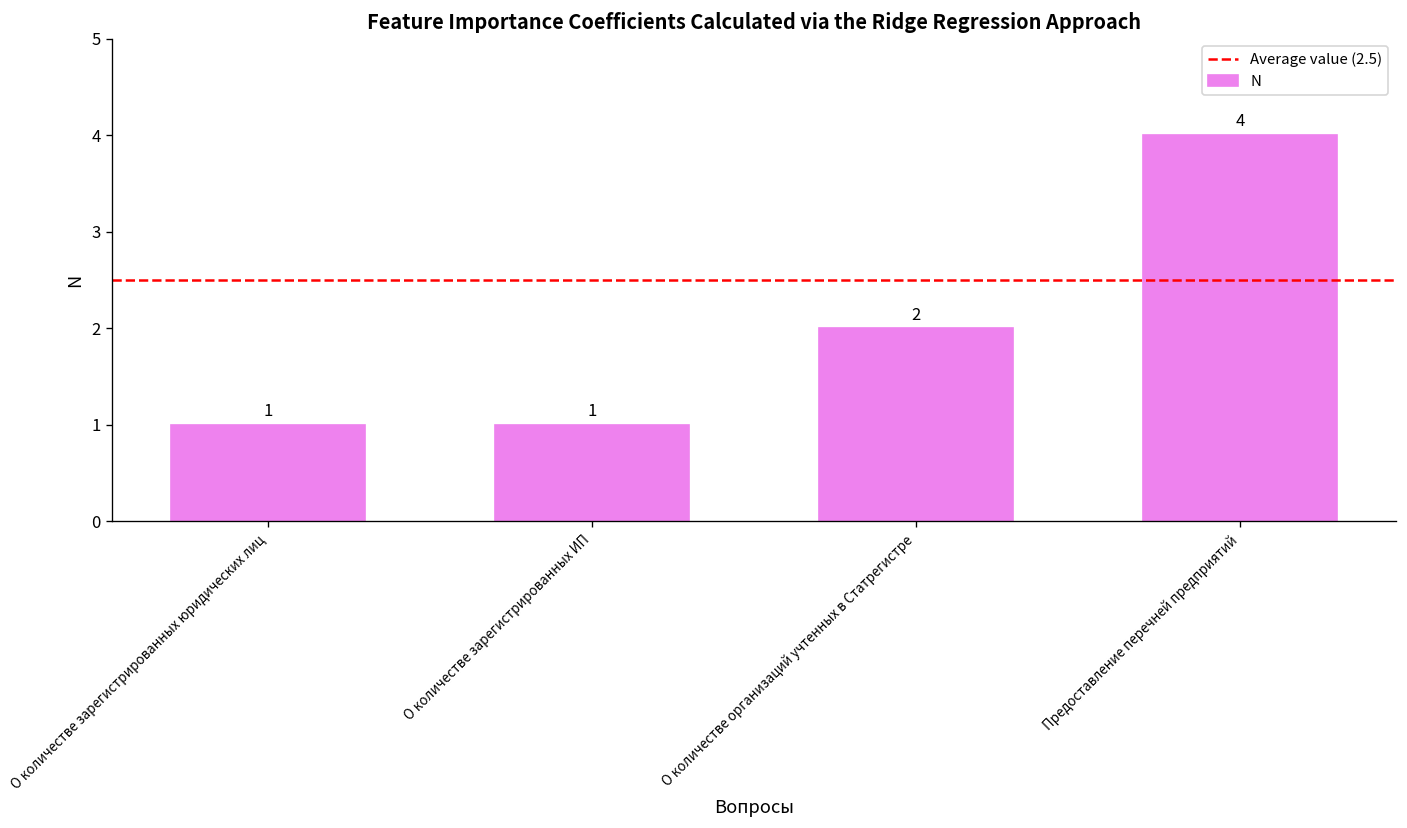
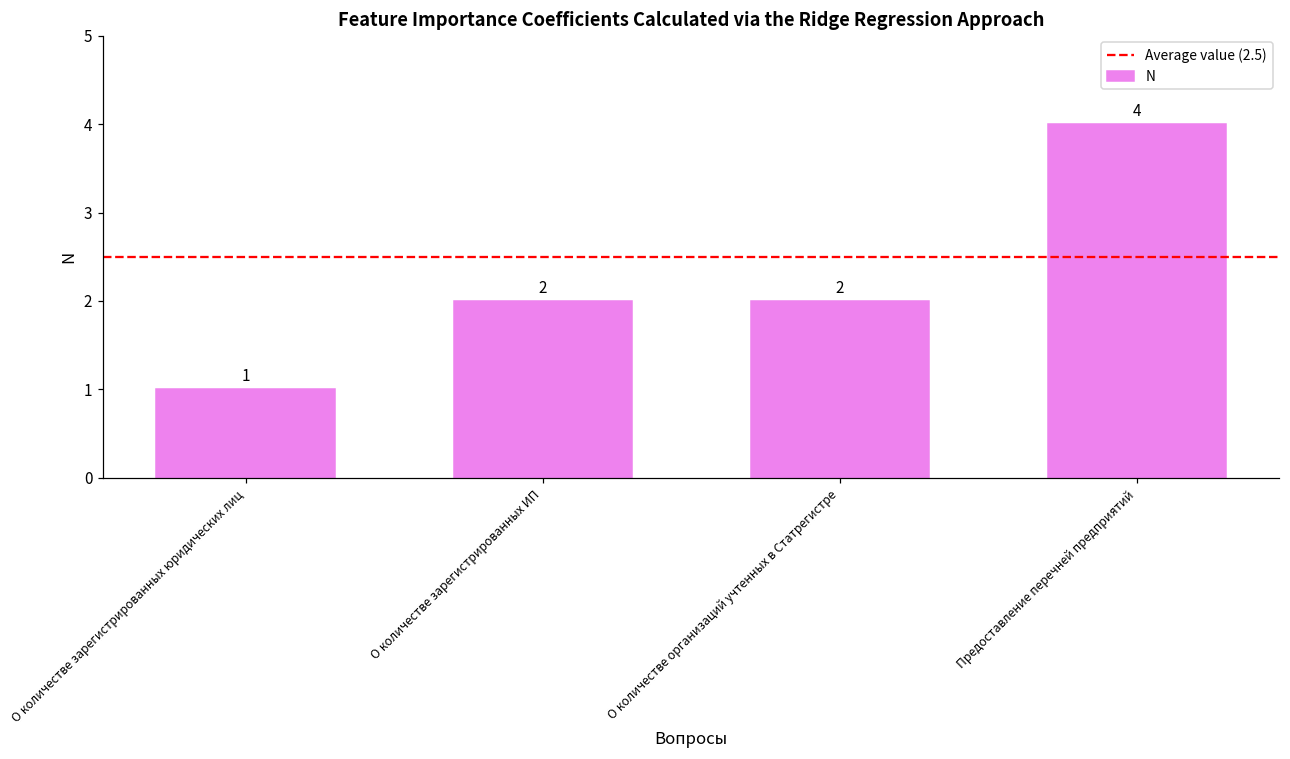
О количестве зарегистрированных ИП: 1 -> 2
